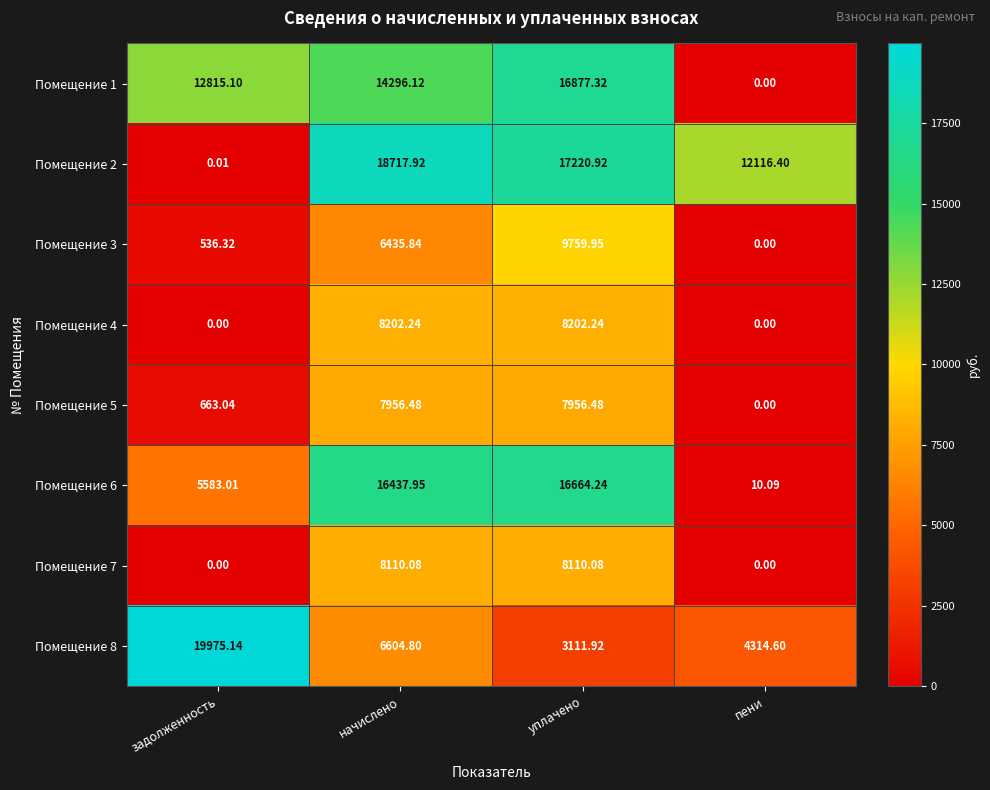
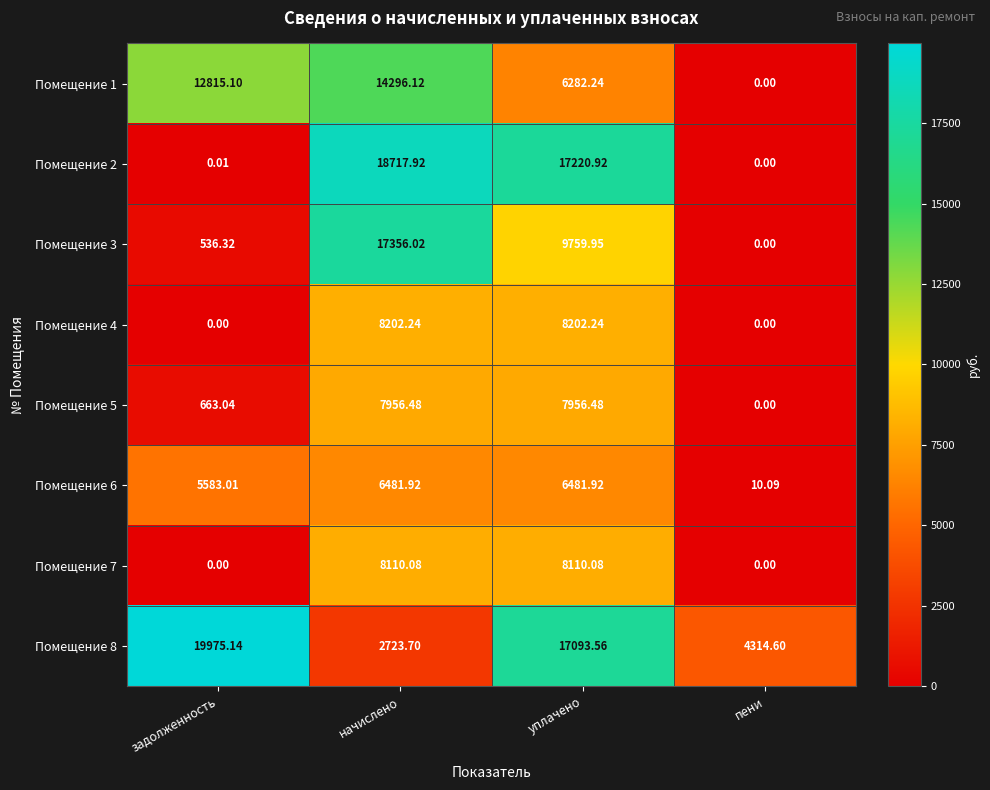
Помещение 1, уплачено: 16877.32 -> 6282.24
Помещение 2, пени: 12116.40 -> 0.00
Помещение 3, начислено: 6435.84 -> 17356.02
Помещение 6, начислено: 16437.95 -> 6481.92
Помещение 6, уплачено: 16664.24 -> 6481.92
Помещение 8, начислено: 6604.80 -> 2723.70
Помещение 8, уплачено: 3111.92 -> 17093.56
